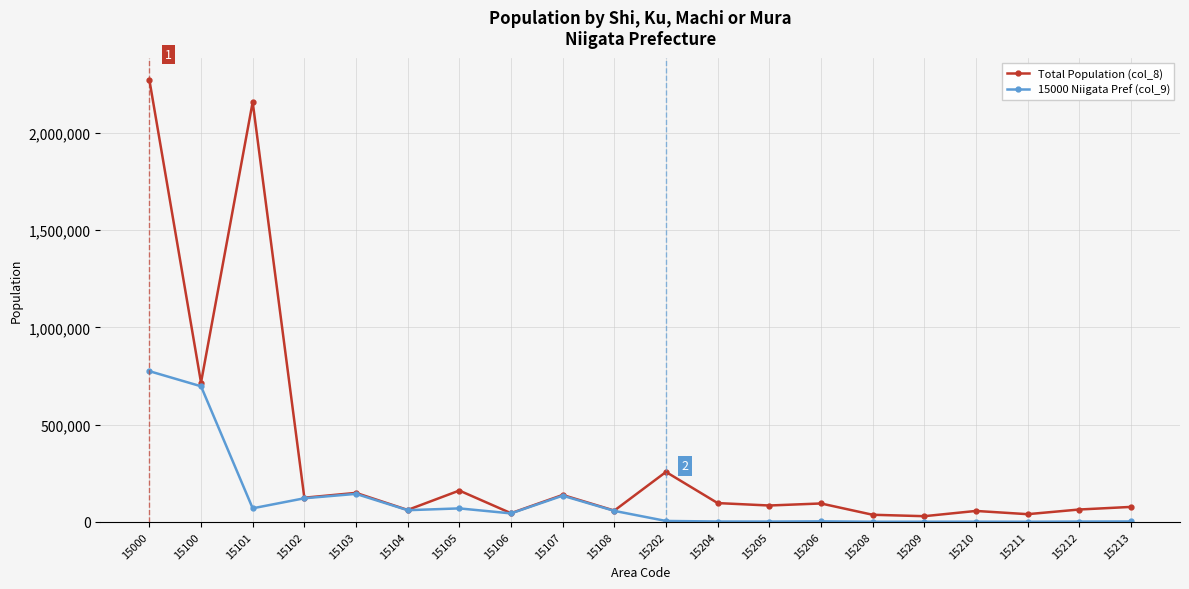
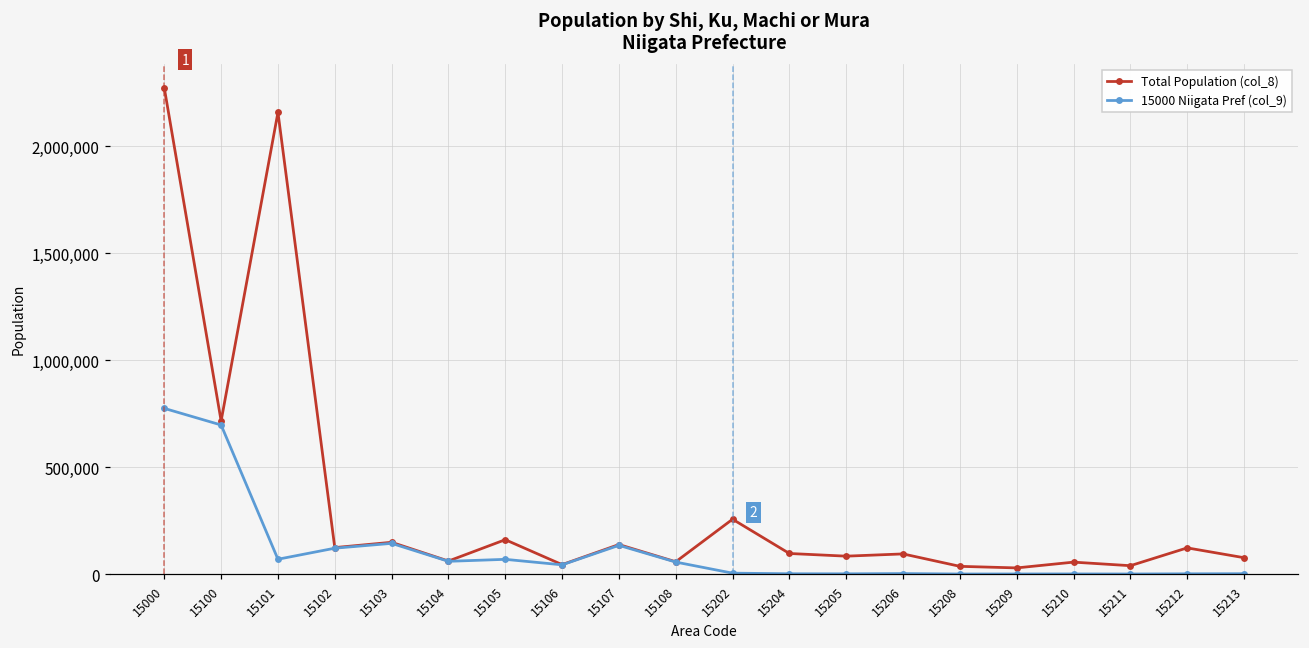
Total Population (col_8), 15212: 60,000 -> 120,000
